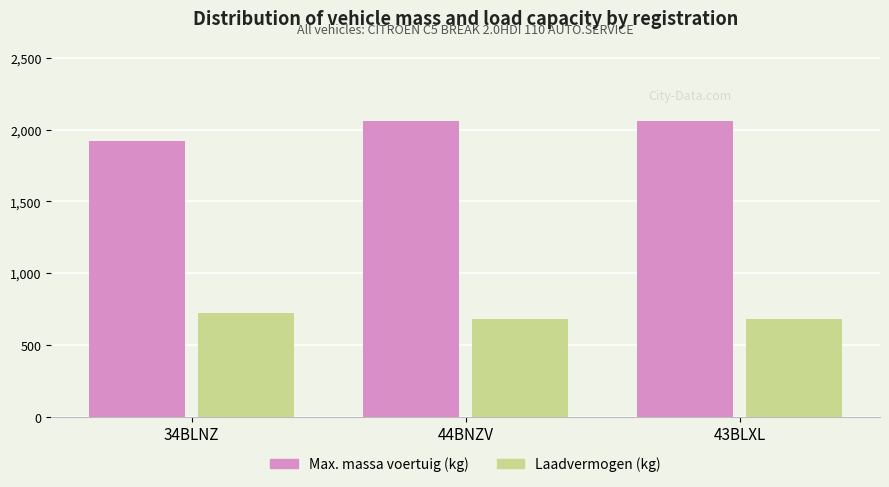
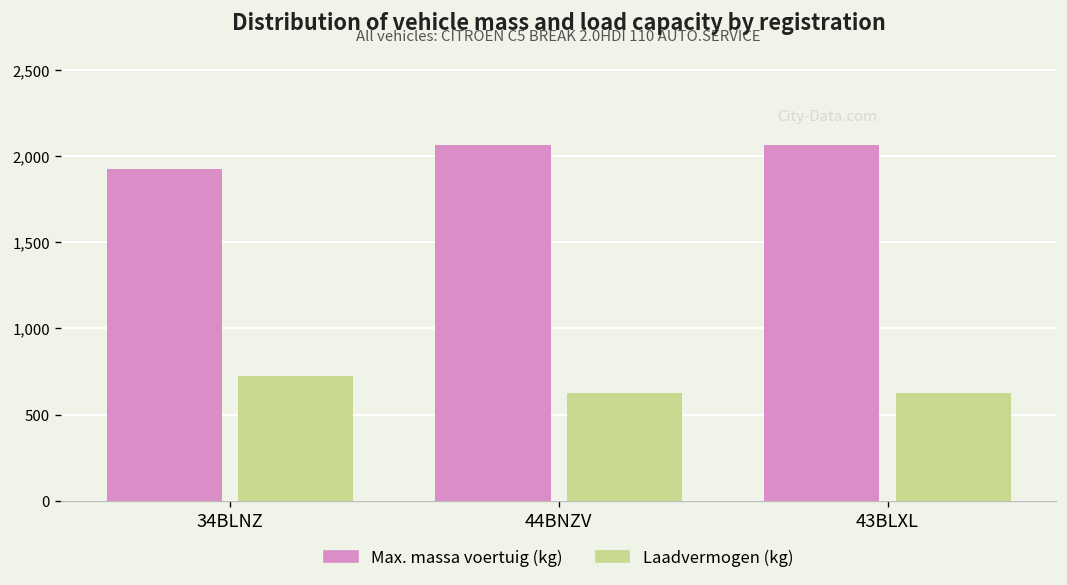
Laadvermogen (kg), 44BNZV: 680 -> 630
Laadvermogen (kg), 43BLXL: 680 -> 630
